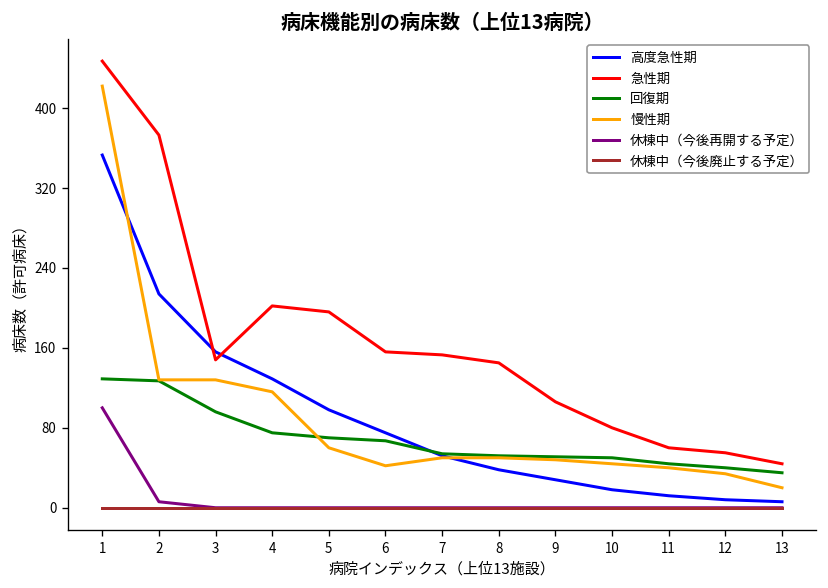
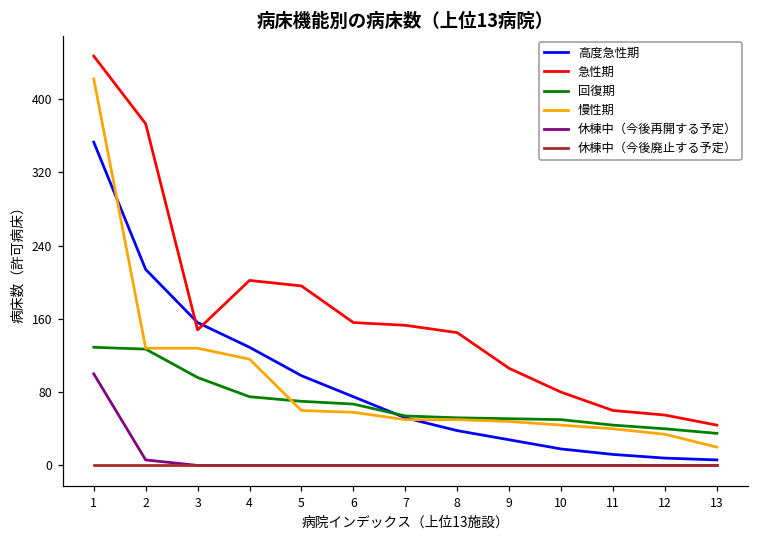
慢性期, 6: 40 -> 60
